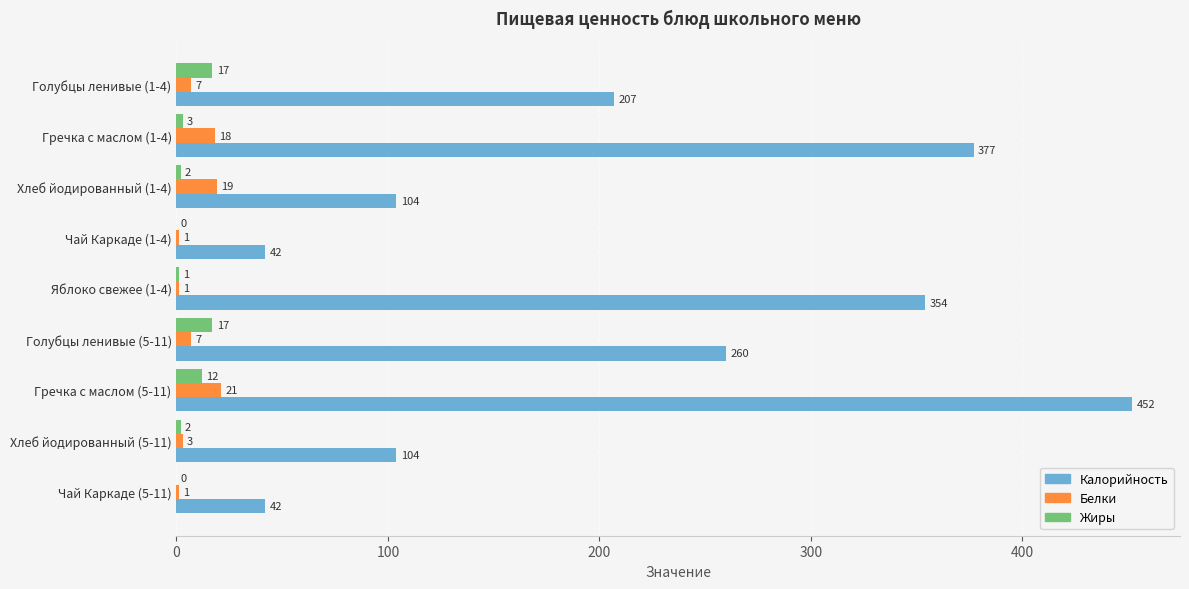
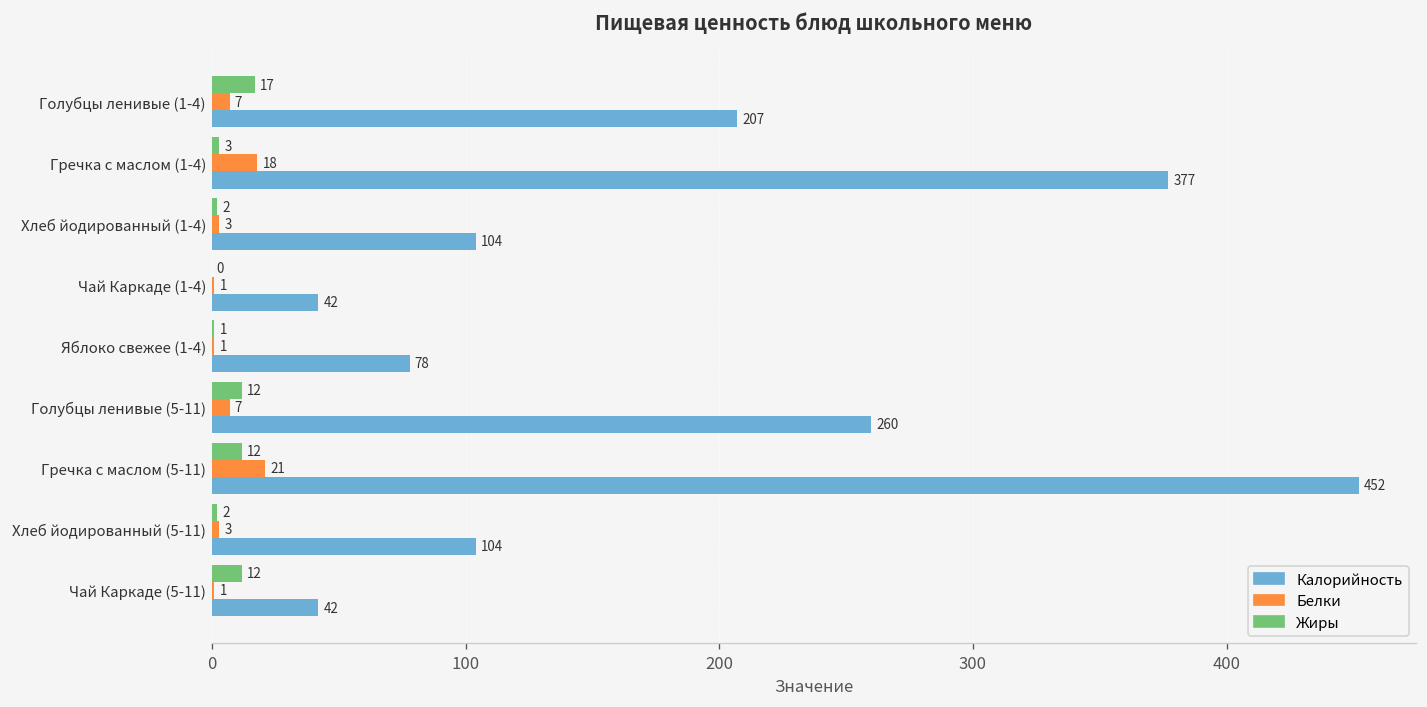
Белки, Хлеб йодированный (1-4): 19 -> 3
Калорийность, Яблоко свежее (1-4): 354 -> 78
Жиры, Голубцы ленивые (5-11): 17 -> 12
Жиры, Чай Каркаде (5-11): 0 -> 12
